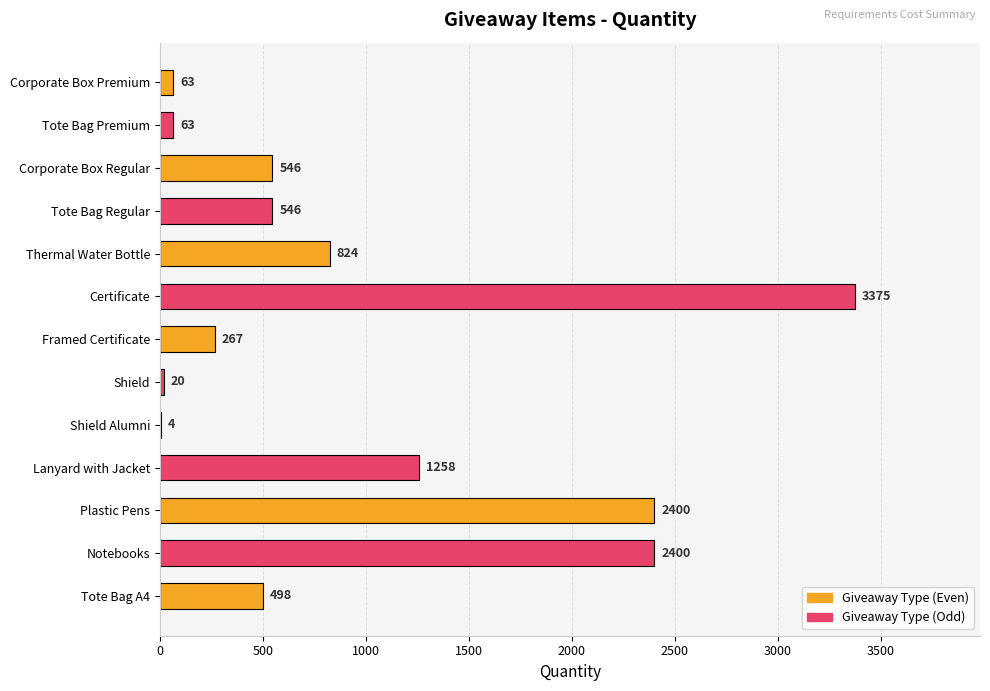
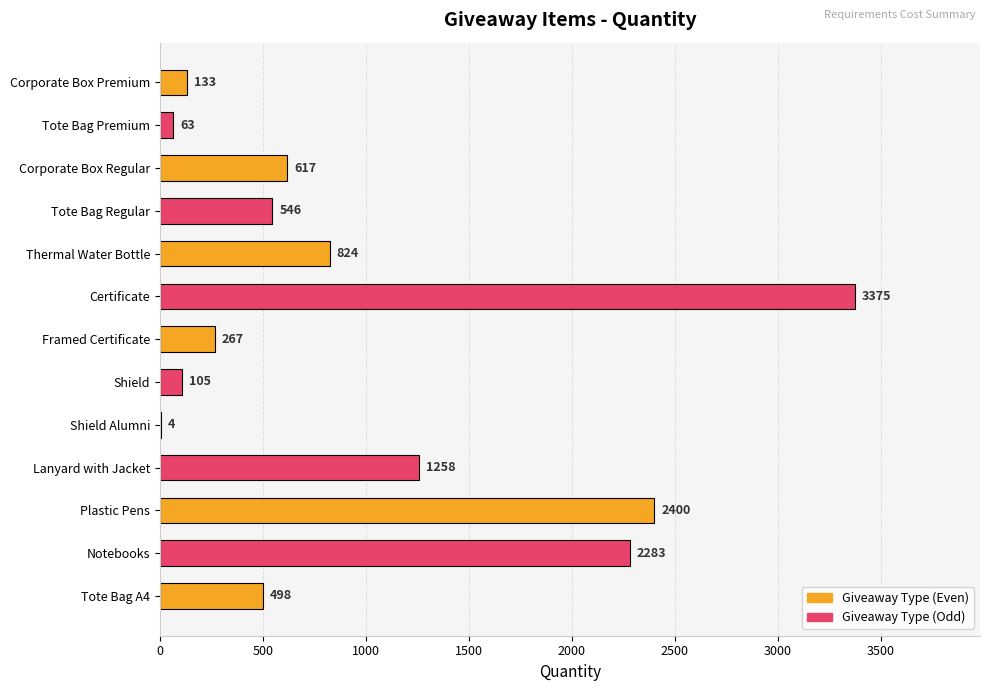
Corporate Box Premium: 63 -> 133
Corporate Box Regular: 546 -> 617
Shield: 20 -> 105
Notebooks: 2400 -> 2283
